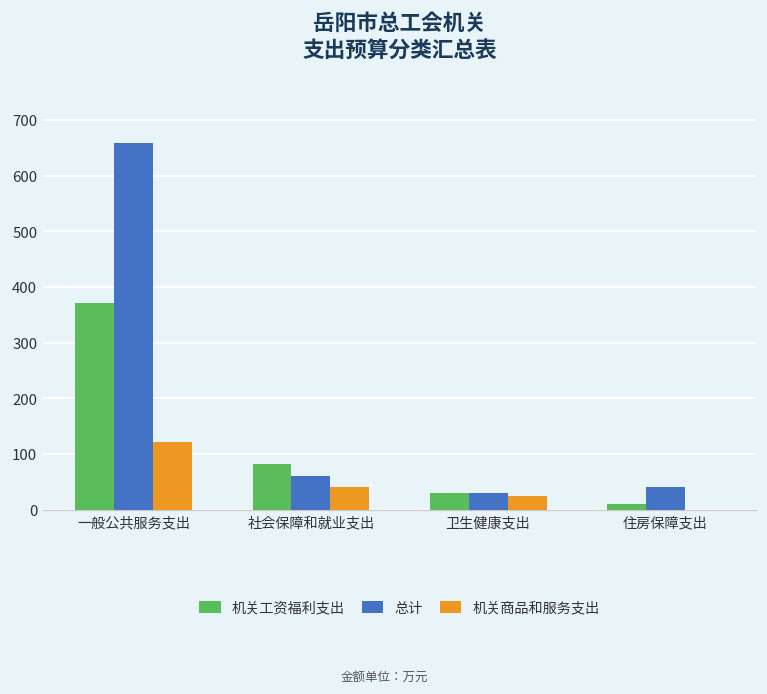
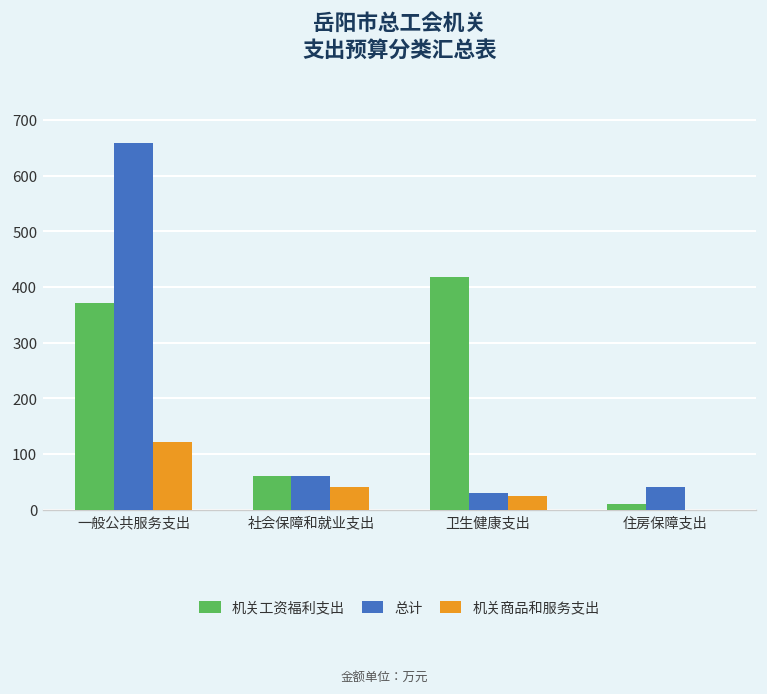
机关工资福利支出, 社会保障和就业支出: 80 -> 60
机关工资福利支出, 卫生健康支出: 30 -> 420
